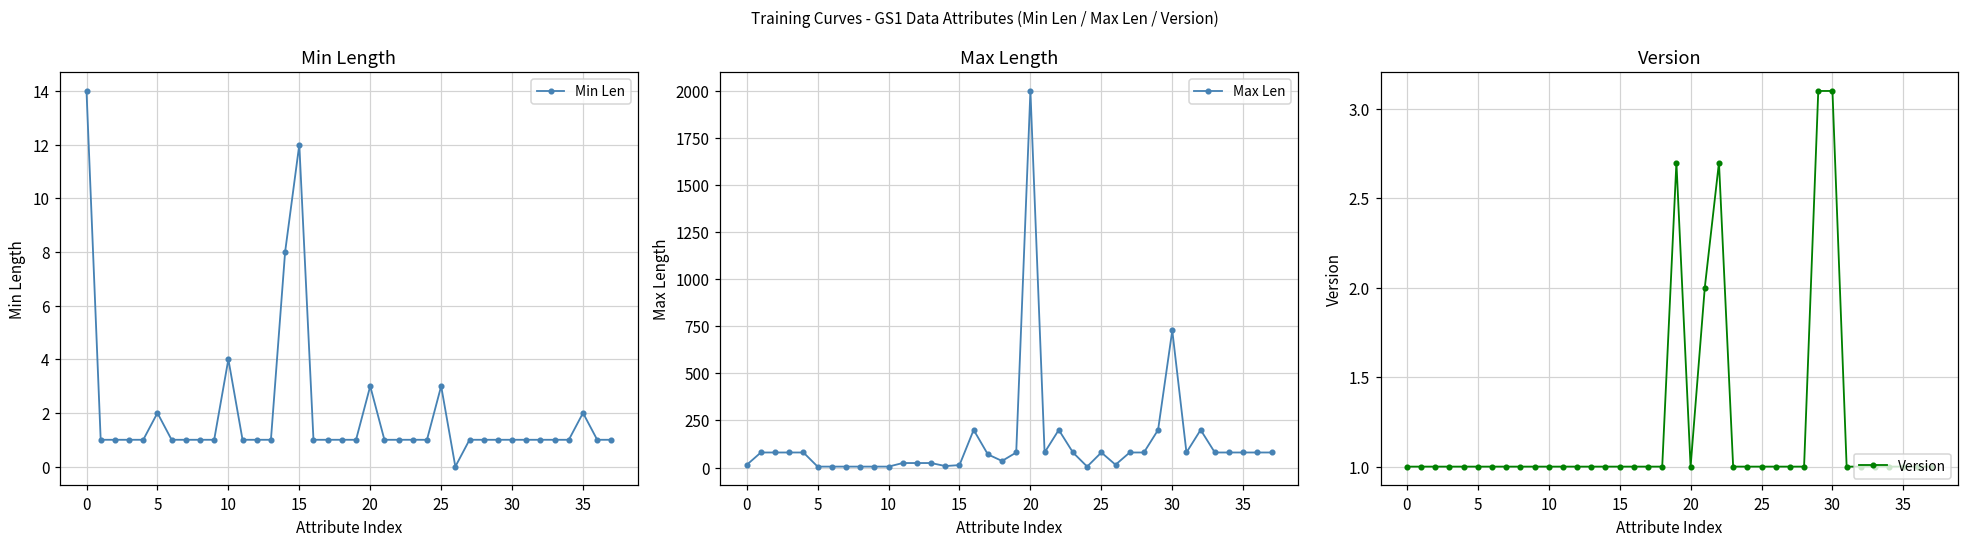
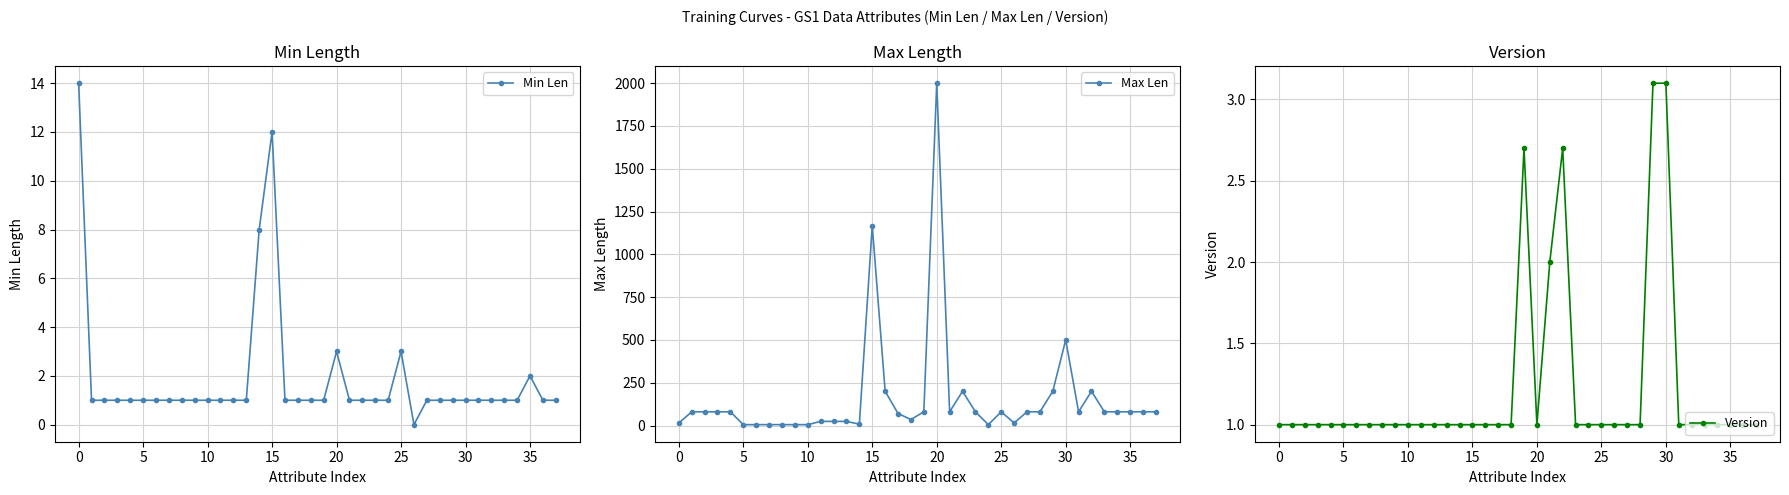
Min Length, 5: 2 -> 1
Min Length, 10: 4 -> 1
Max Length, 15: 10 -> 1170
Max Length, 30: 730 -> 500
